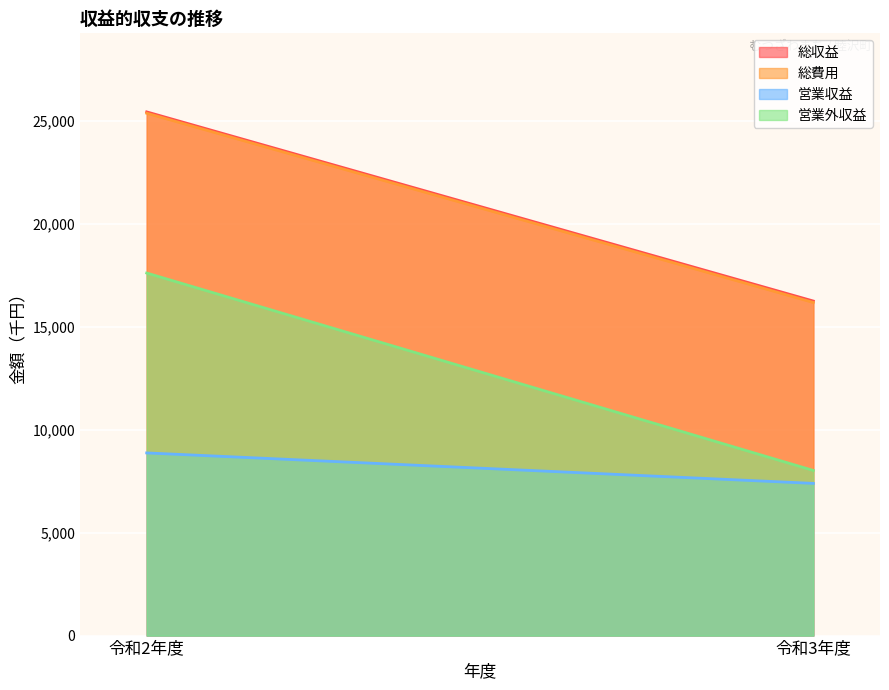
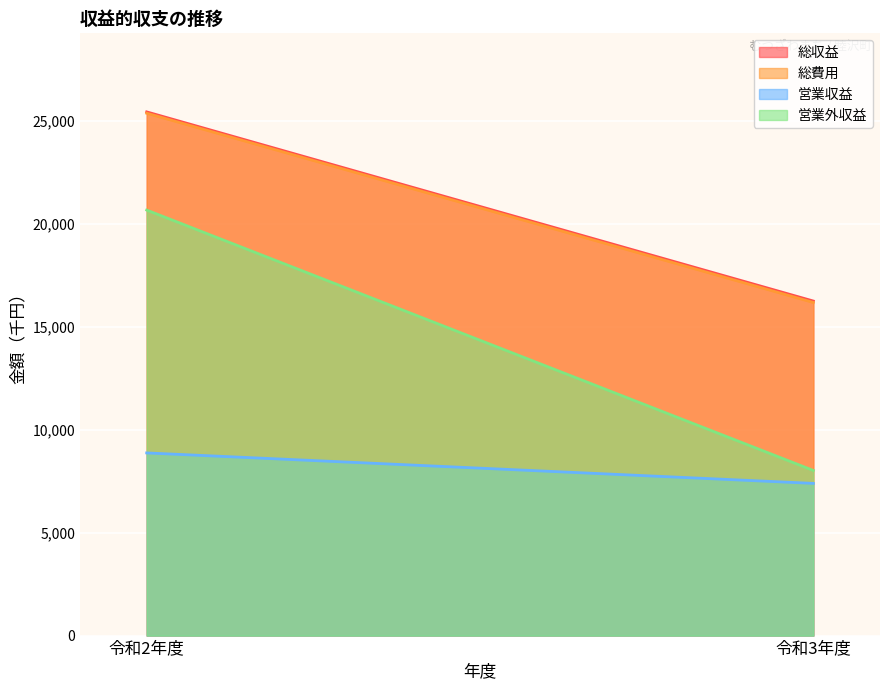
営業外収益, 令和2年度: 17,600 -> 20,700
